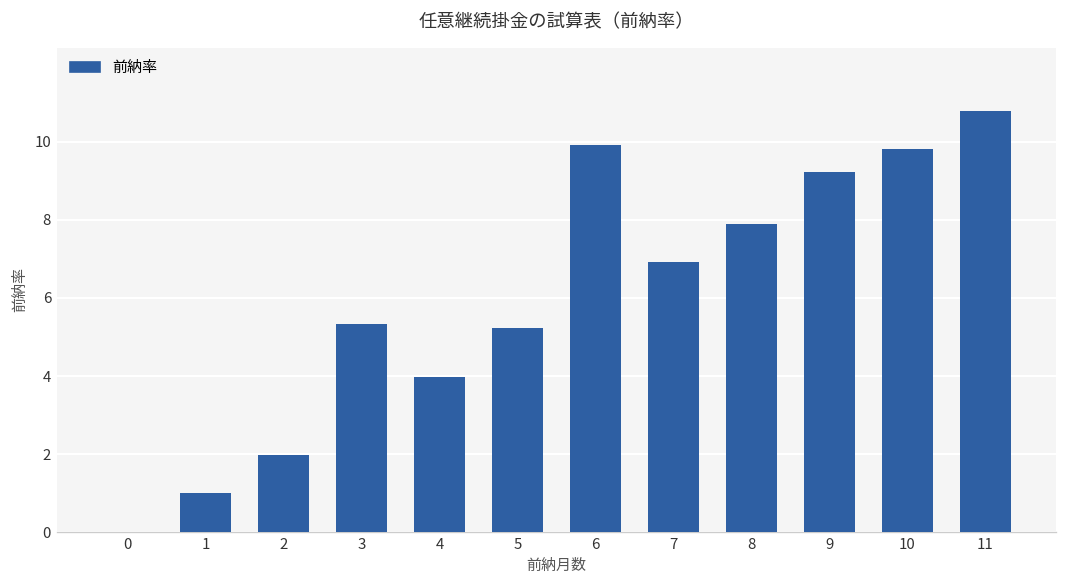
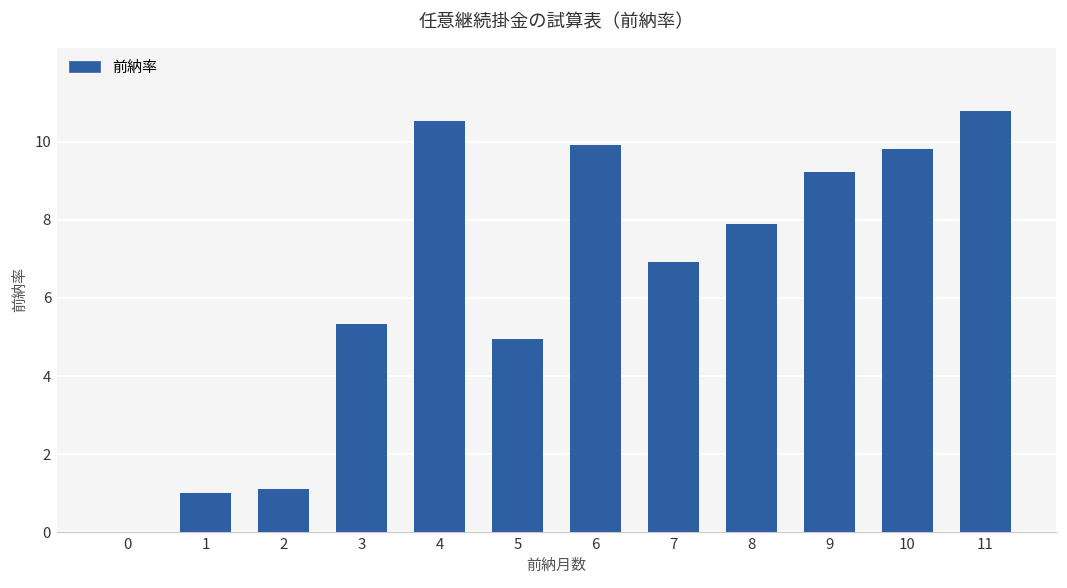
2: 2.0 -> 1.1
4: 4.0 -> 10.5
5: 5.2 -> 5.0
